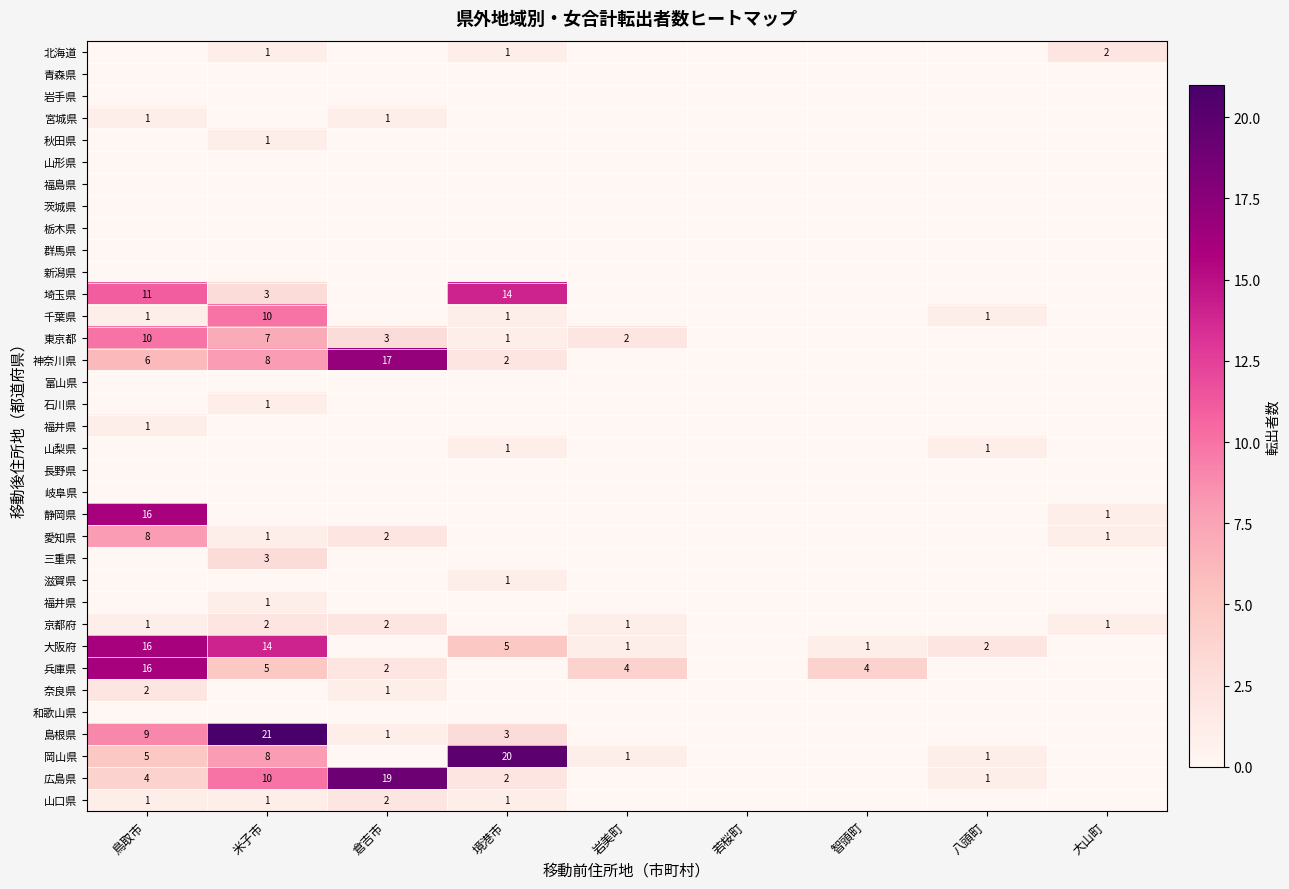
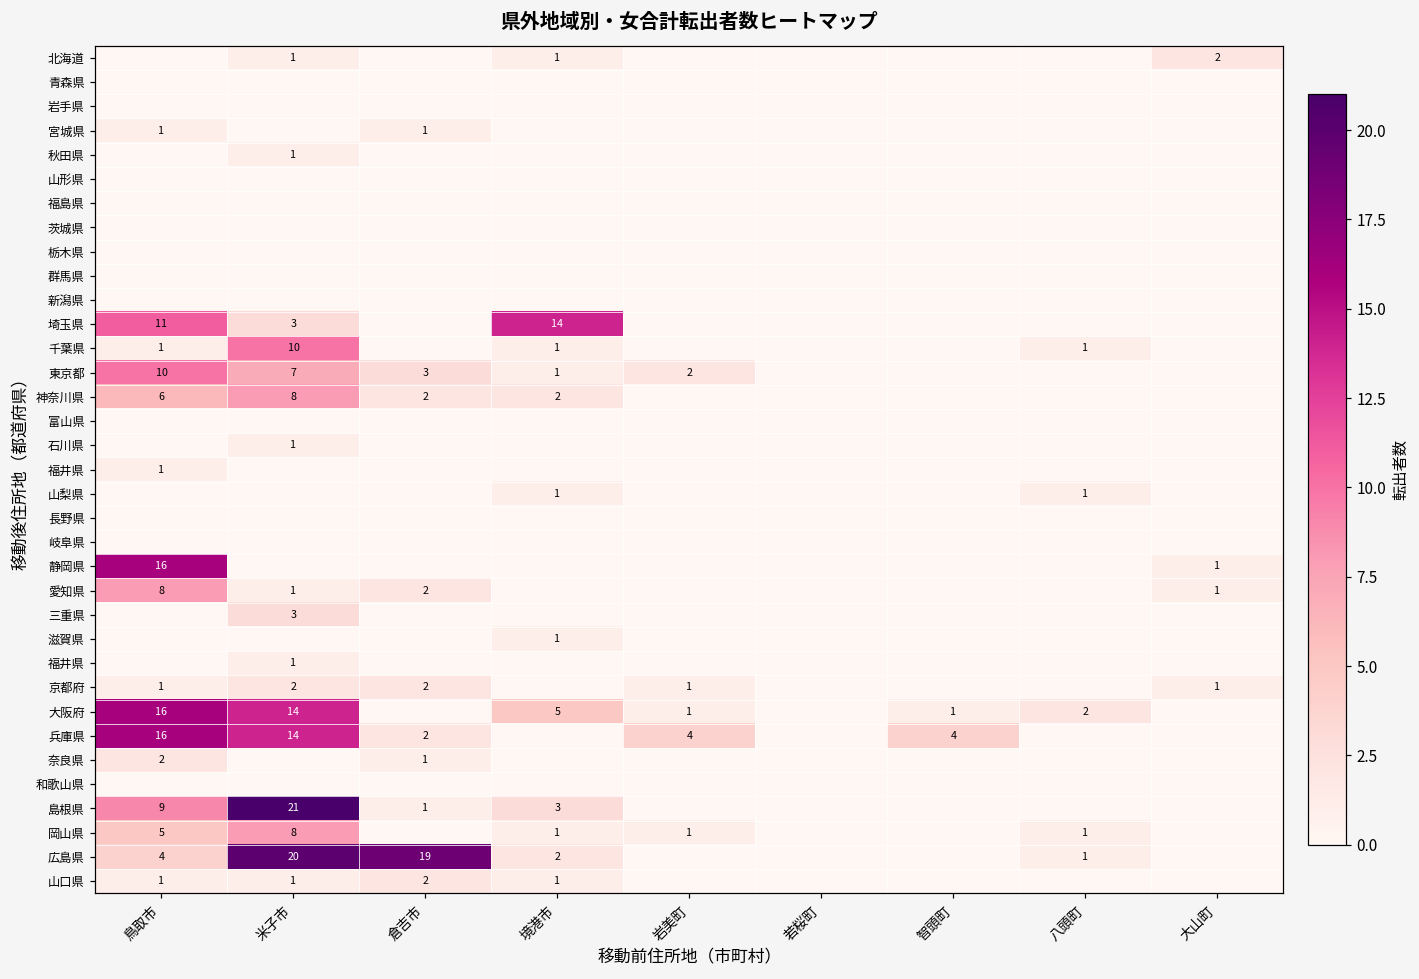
神奈川県, 倉吉市: 17 -> 2
兵庫県, 米子市: 5 -> 14
岡山県, 境港市: 20 -> 1
広島県, 米子市: 10 -> 20
